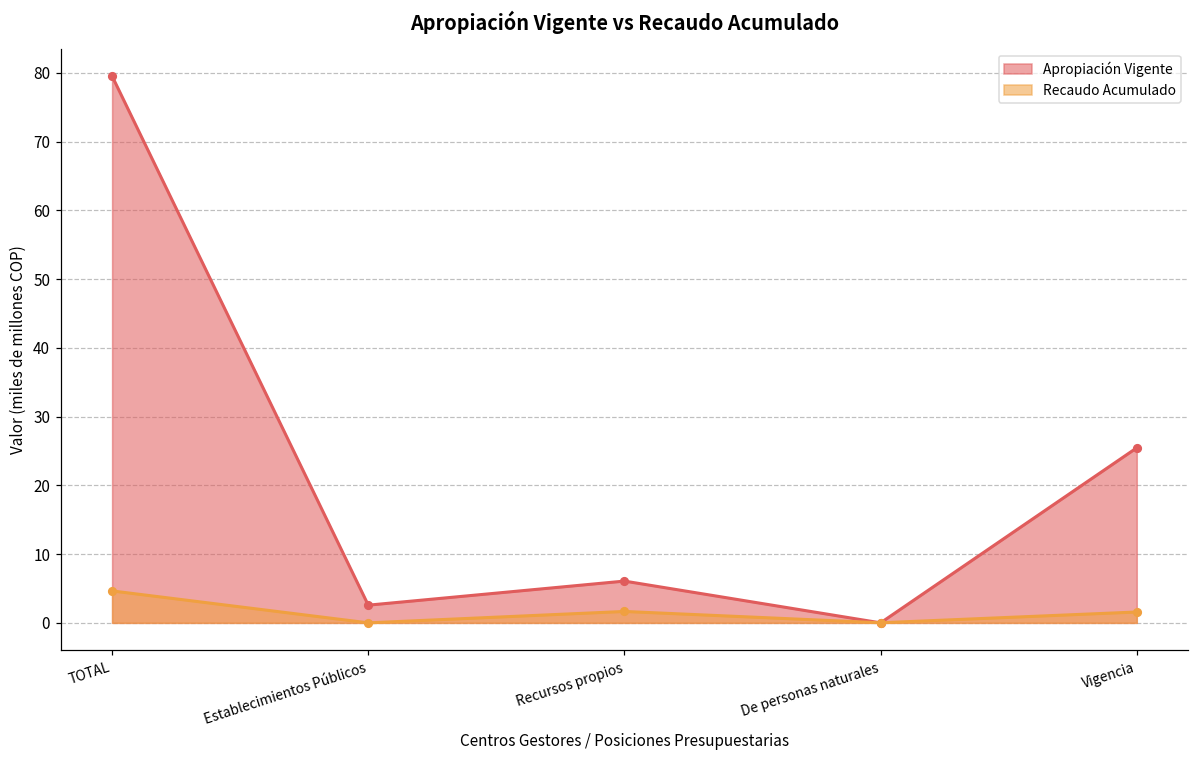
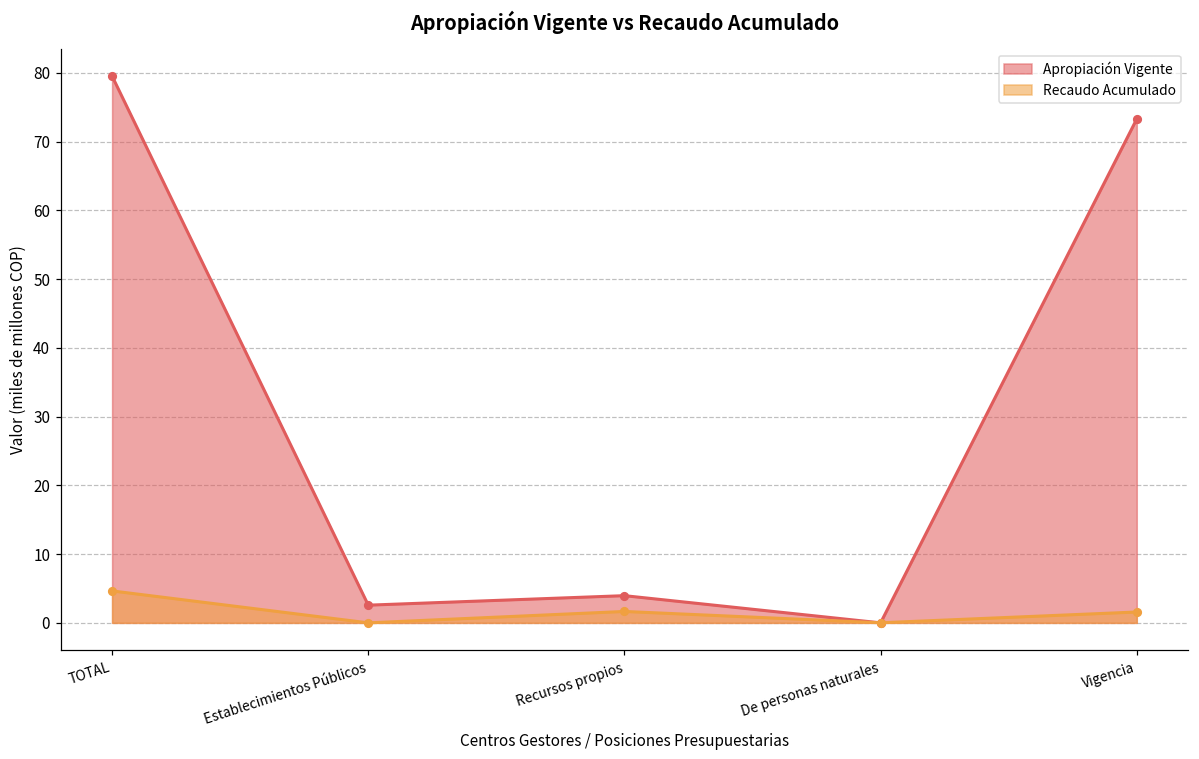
Apropiación Vigente, Recursos propios: 6 -> 4
Apropiación Vigente, Vigencia: 25 -> 73
